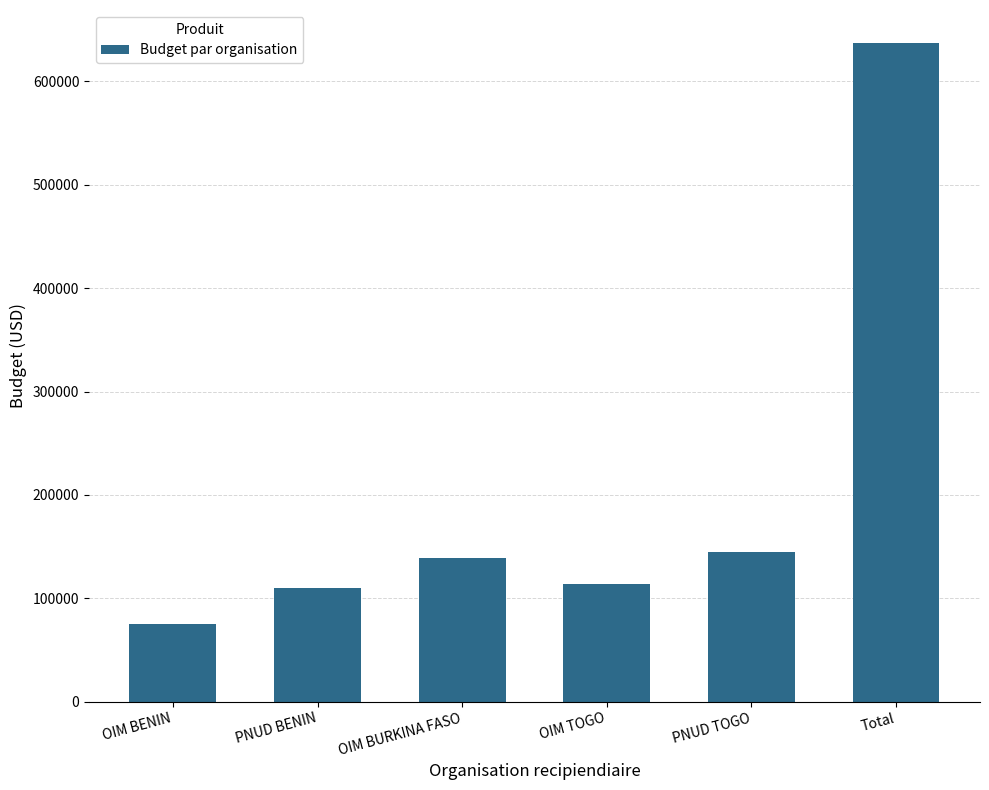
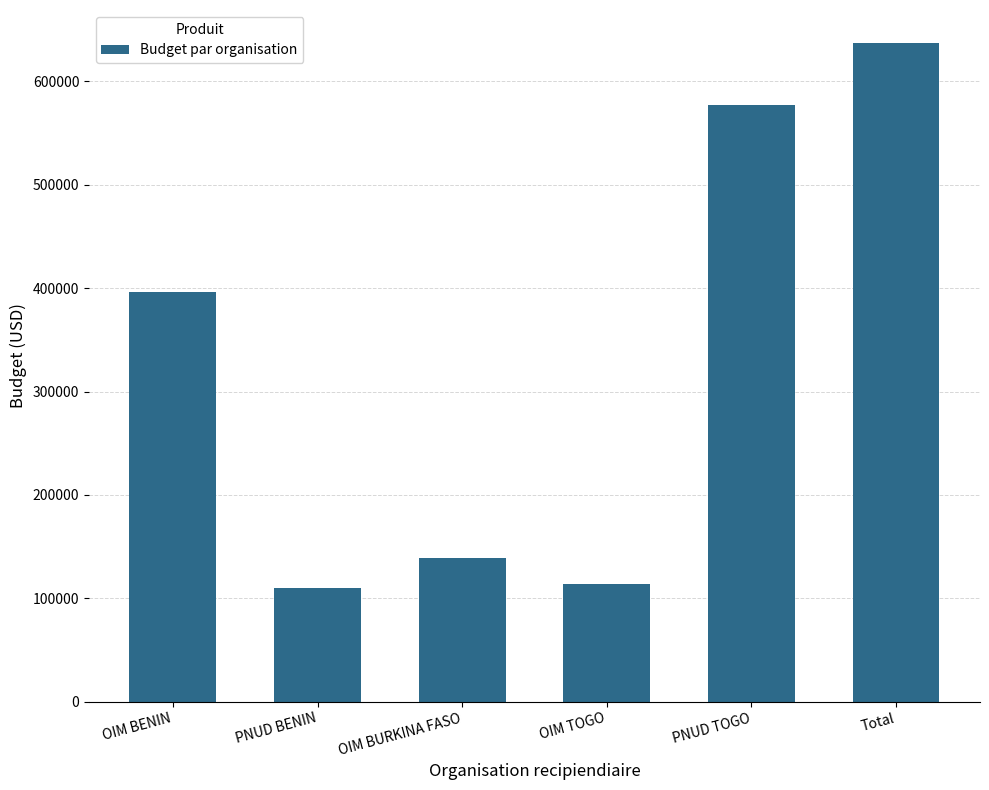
OIM BENIN: 75000 -> 397000
PNUD TOGO: 145000 -> 577000
